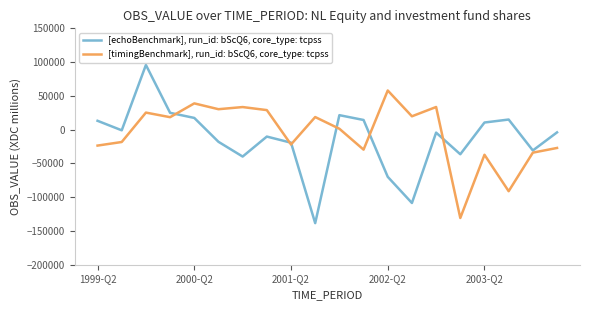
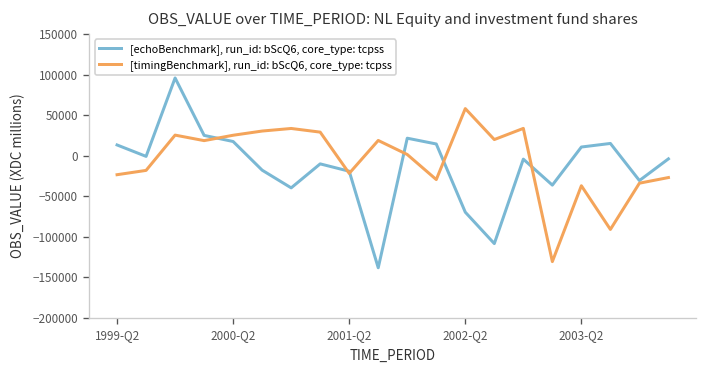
[timingBenchmark], run_id: bScQ6, core_type: tcpss, 2000-Q2: 40000 -> 30000
